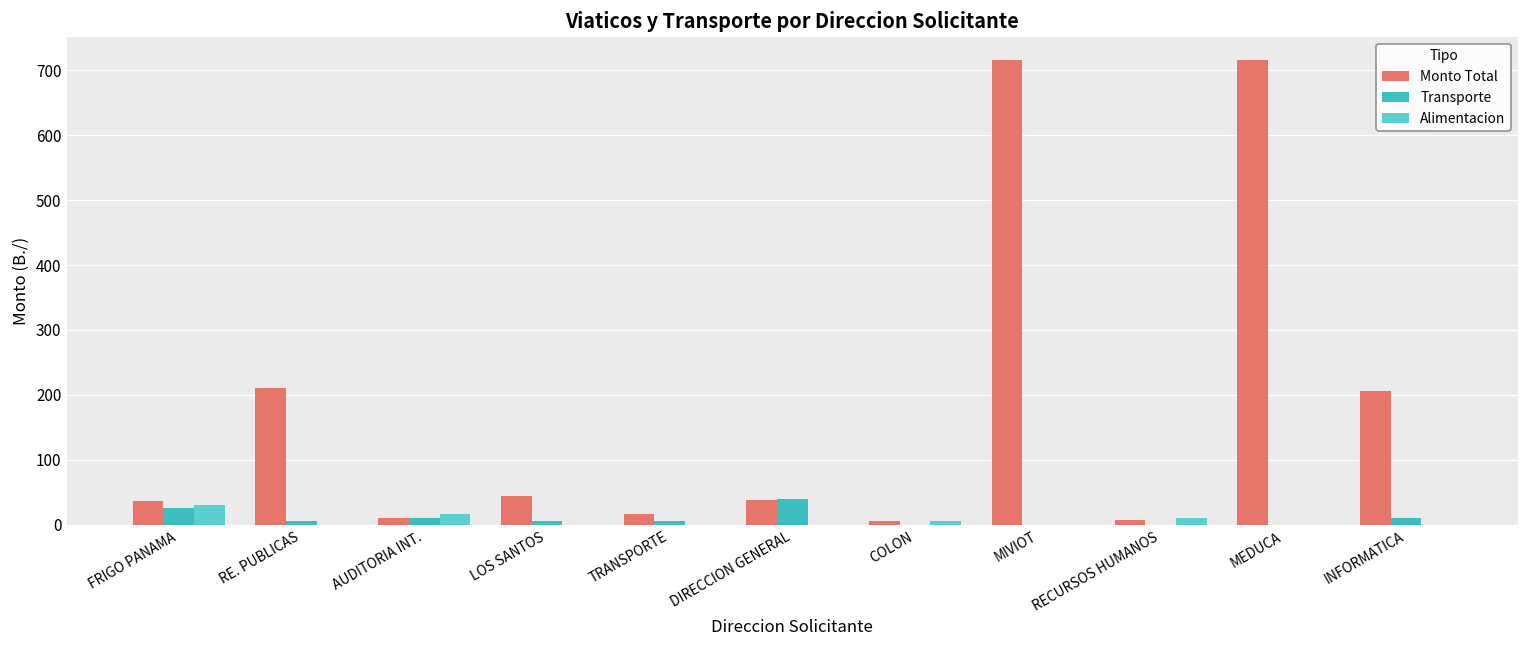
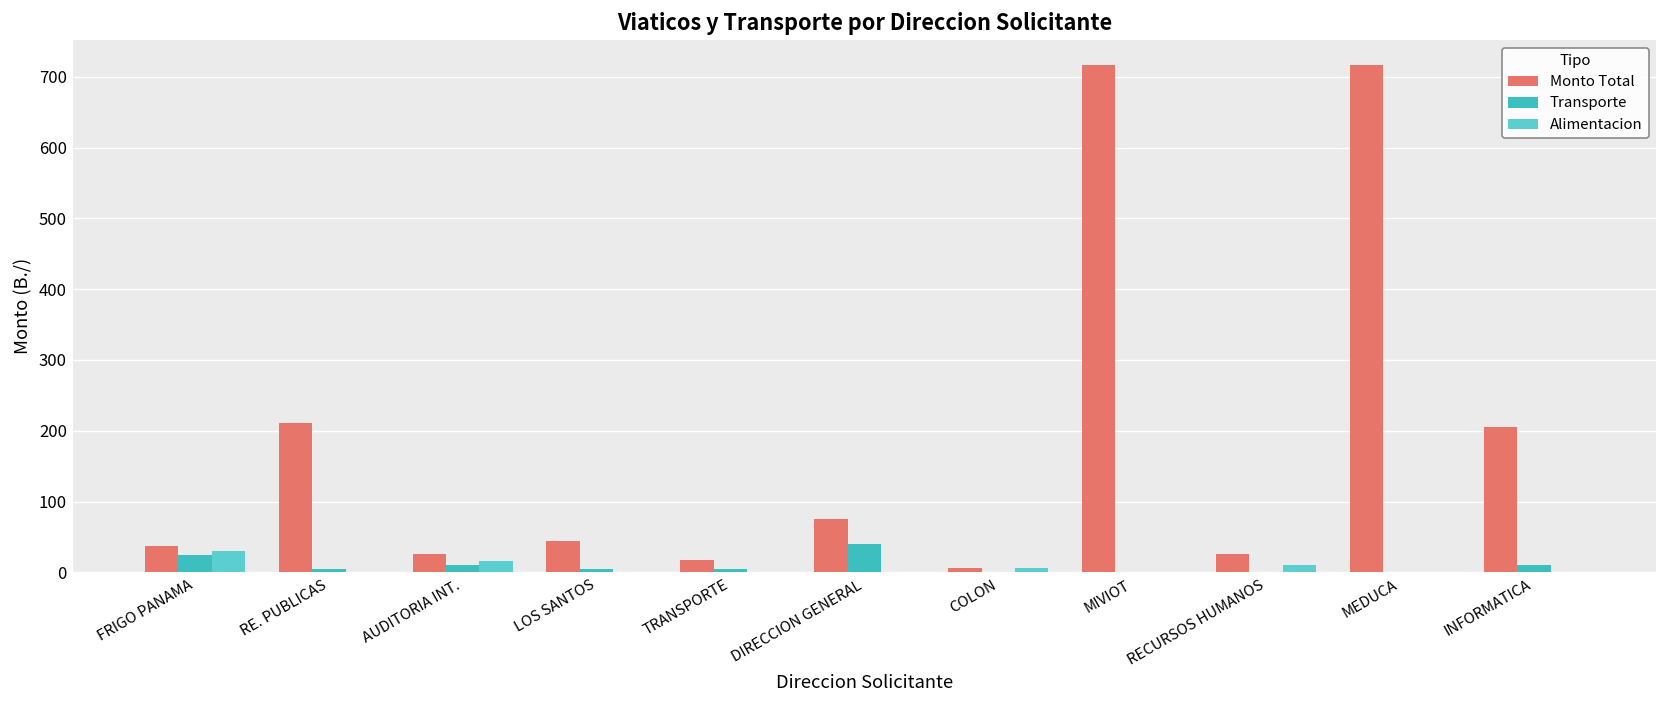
Monto Total, AUDITORIA INT.: 10 -> 30
Monto Total, DIRECCION GENERAL: 40 -> 80
Monto Total, RECURSOS HUMANOS: 10 -> 30
